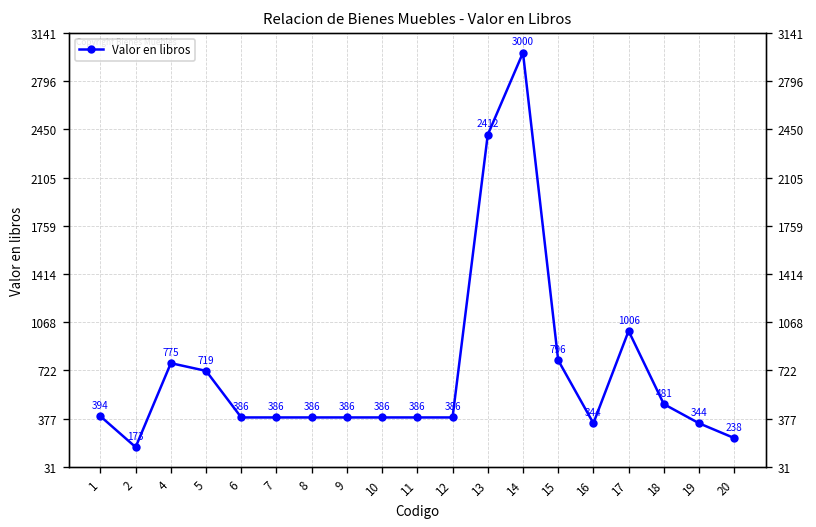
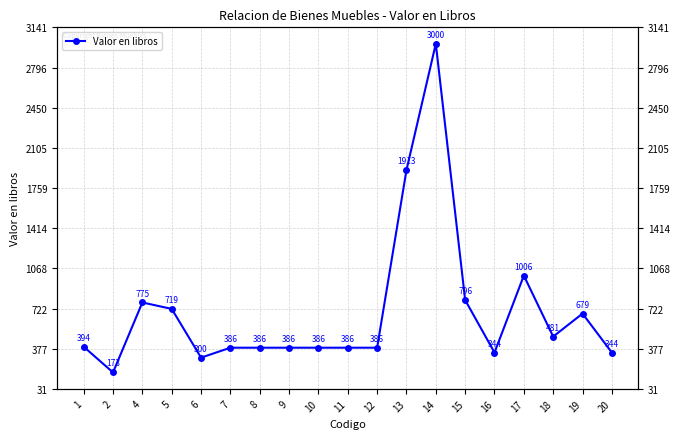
6: 386 -> 300
13: 2412 -> 1913
19: 344 -> 679
20: 238 -> 344
